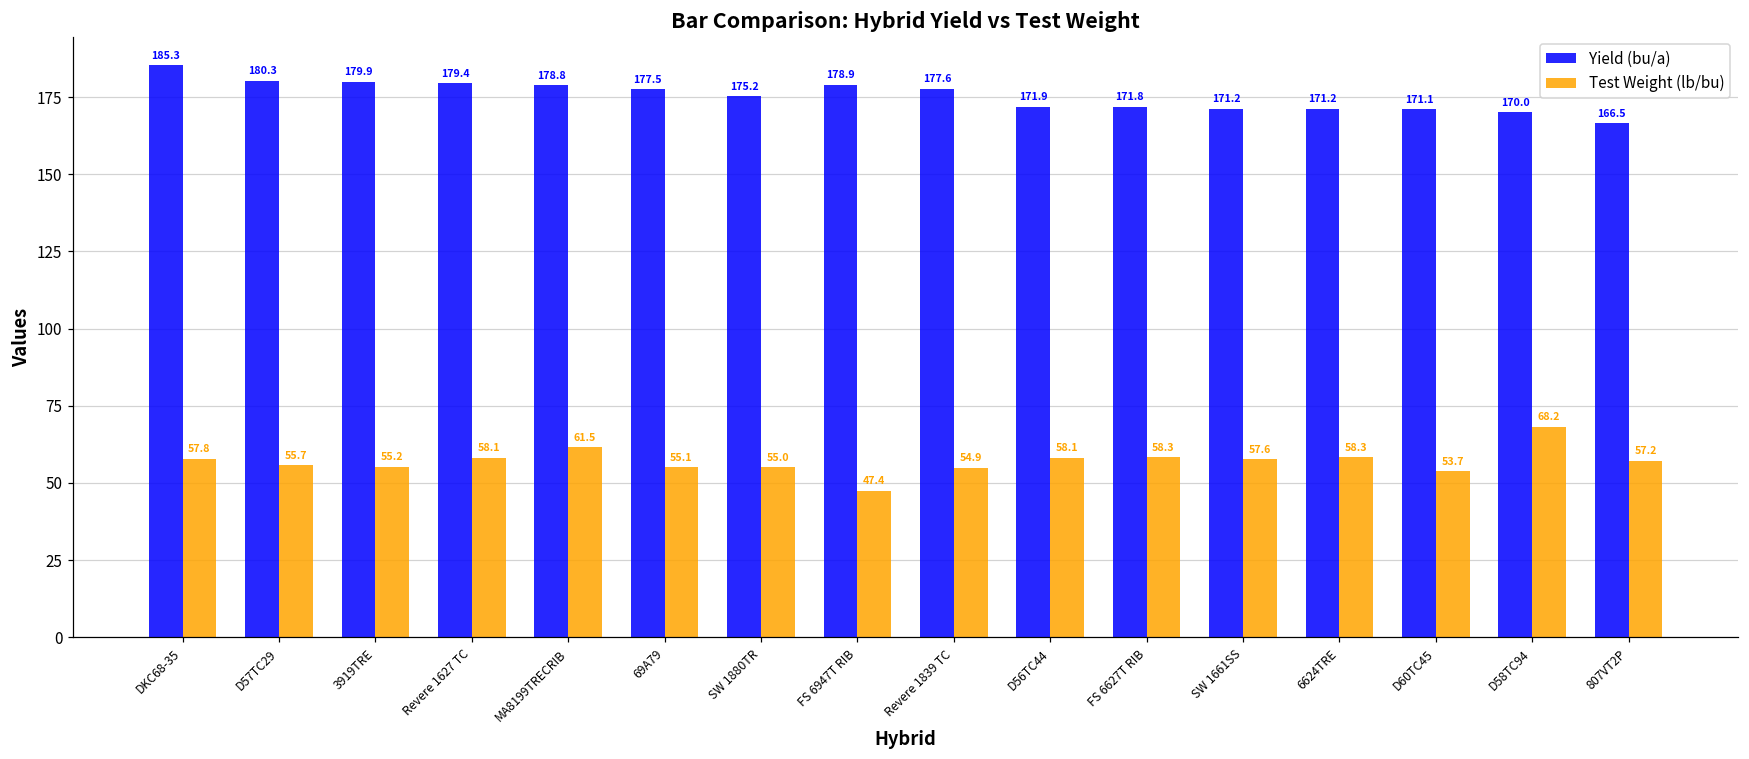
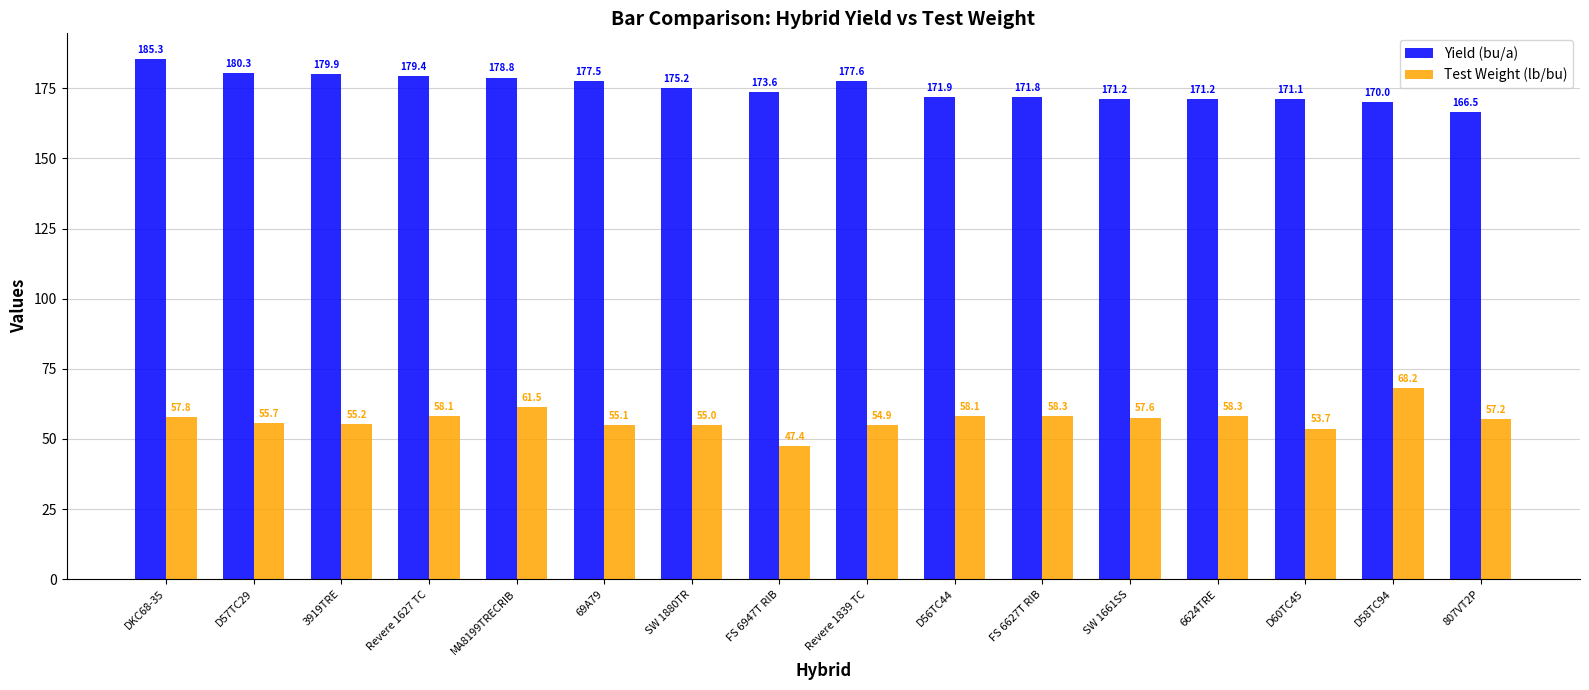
Yield (bu/a), FS 6947T RIB: 178.9 -> 173.6
